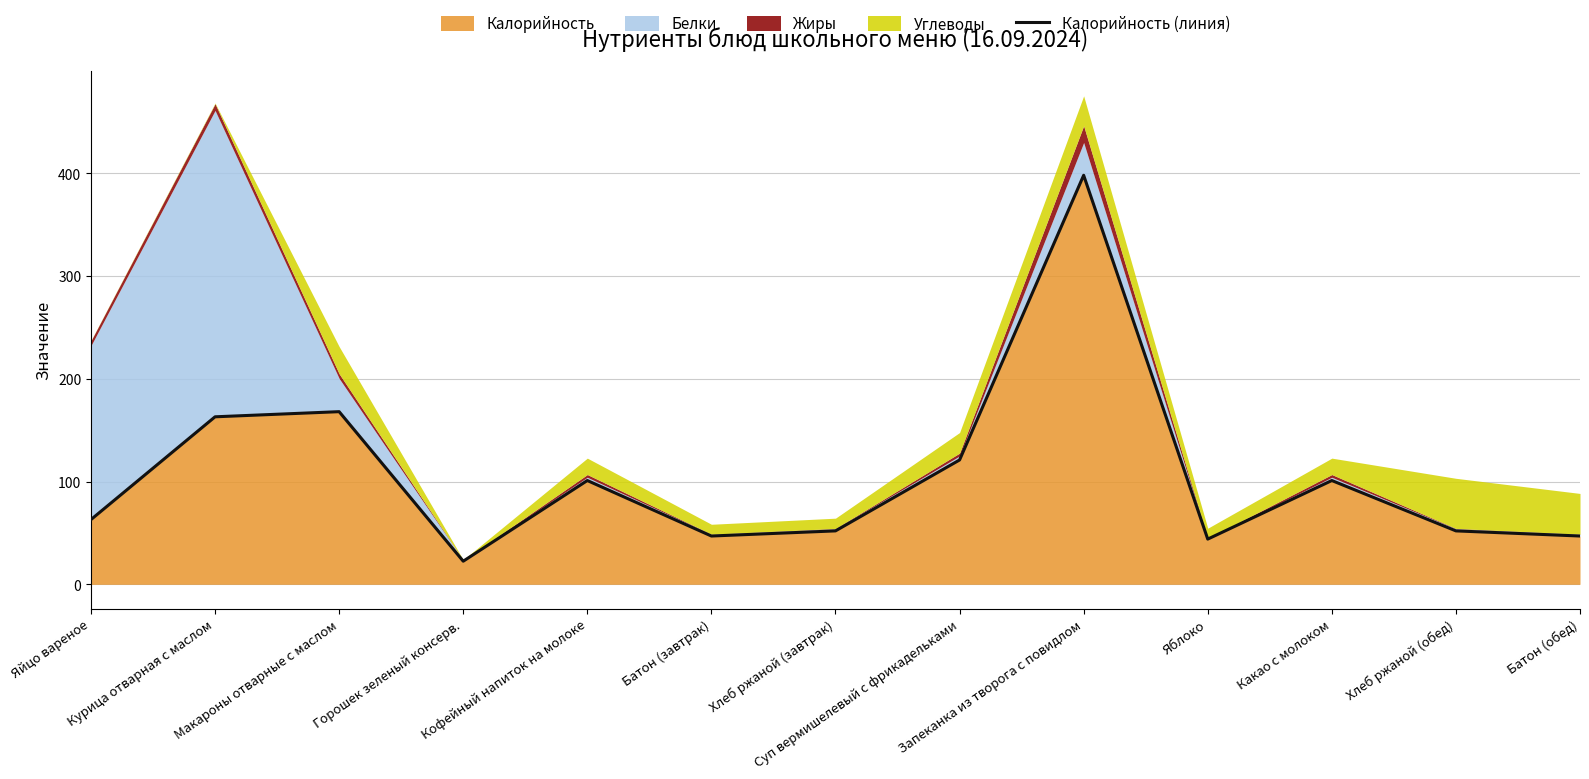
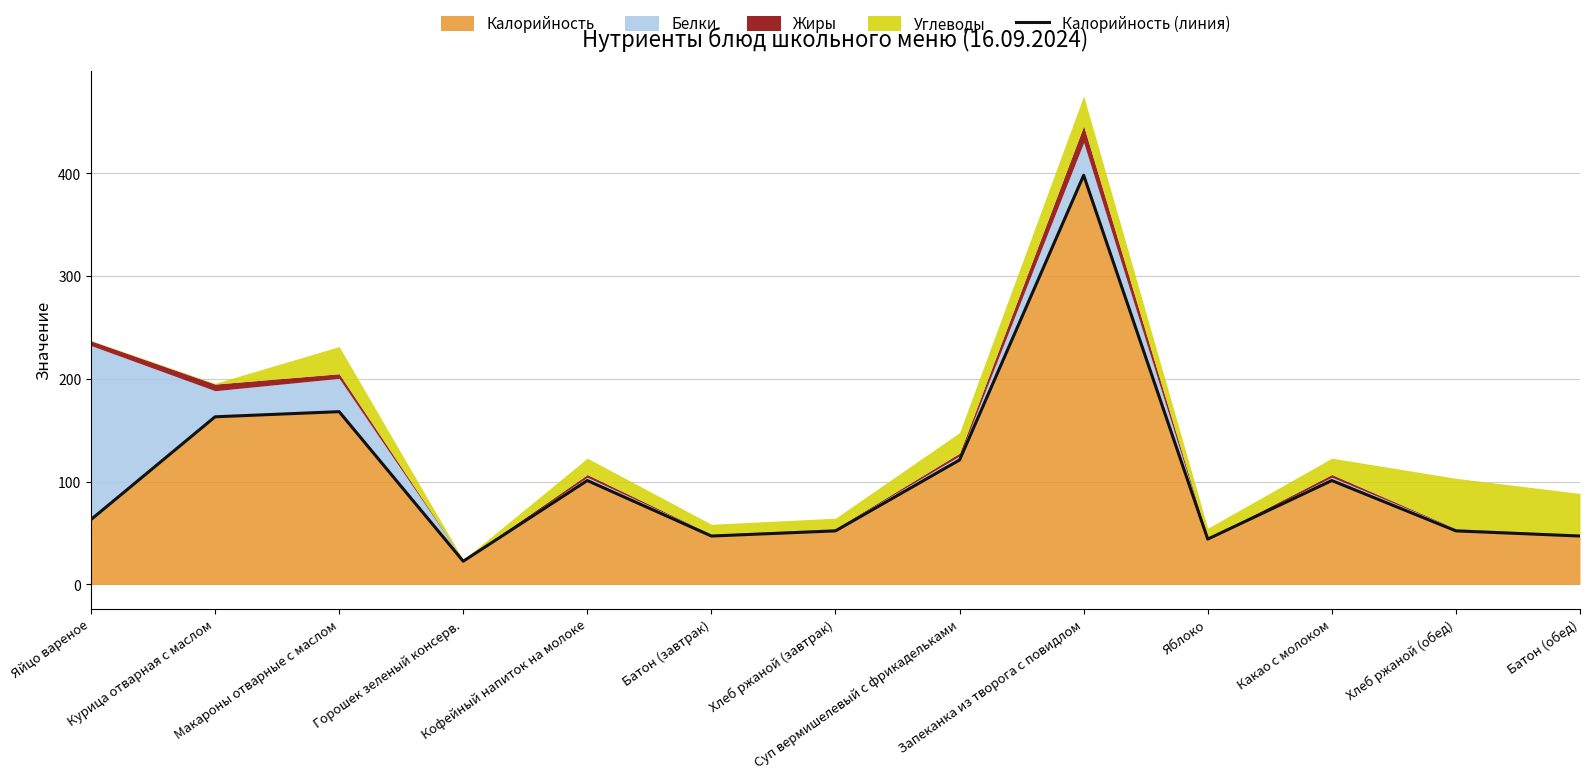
Белки, Курица отварная с маслом: 298 -> 25
